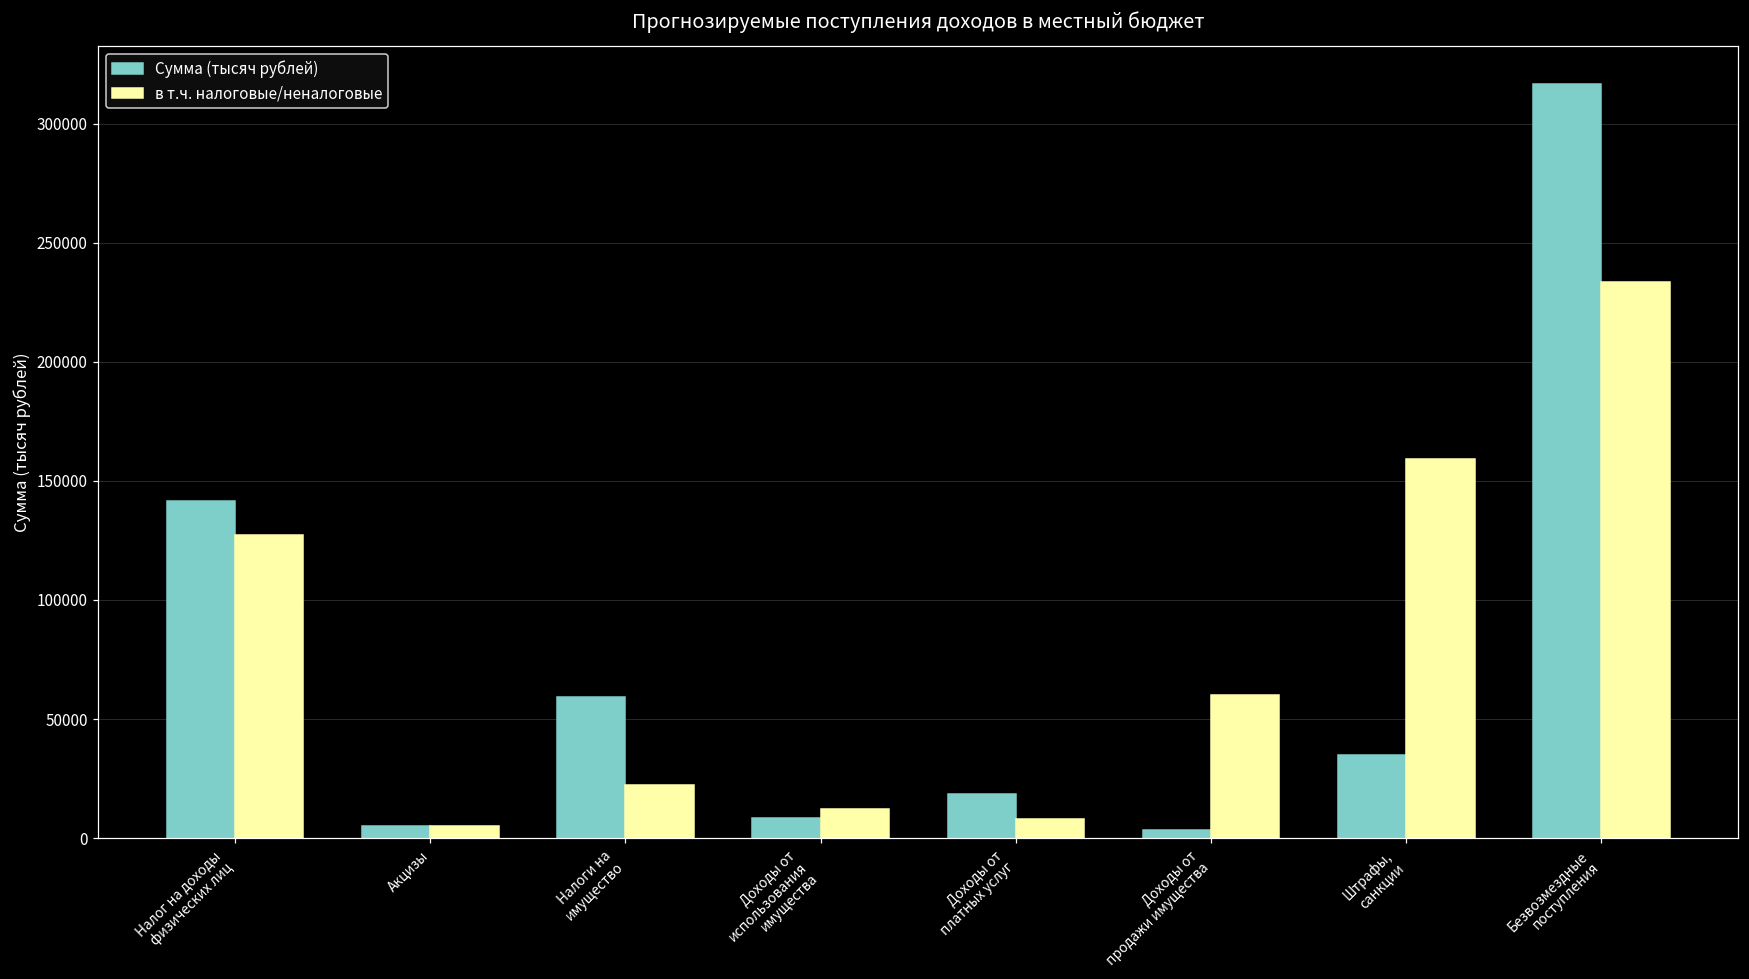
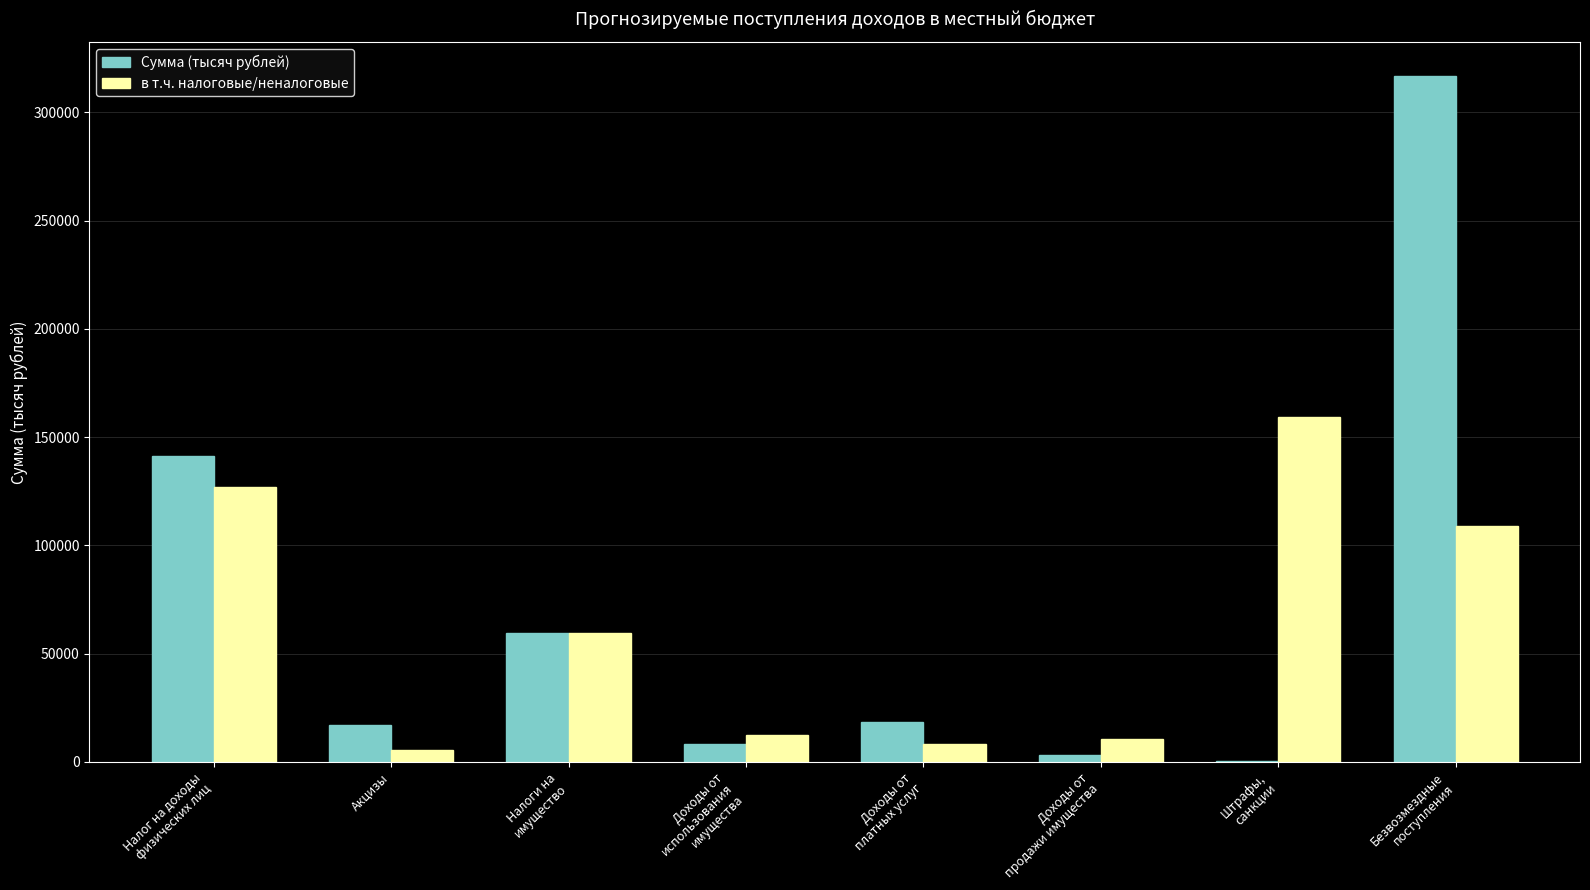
Сумма (тысяч рублей), Акцизы: 5000 -> 17000
в т.ч. налоговые/неналоговые, Налоги на имущество: 22000 -> 59000
в т.ч. налоговые/неналоговые, Доходы от продажи имущества: 60000 -> 11000
Сумма (тысяч рублей), Штрафы, санкции: 35000 -> 0
в т.ч. налоговые/неналоговые, Безвозмездные поступления: 234000 -> 109000
